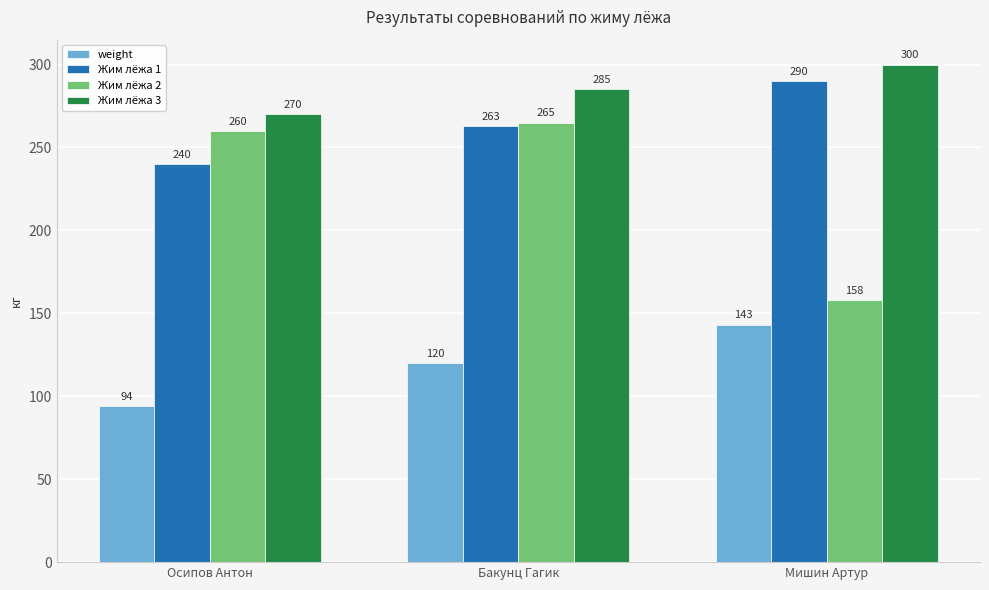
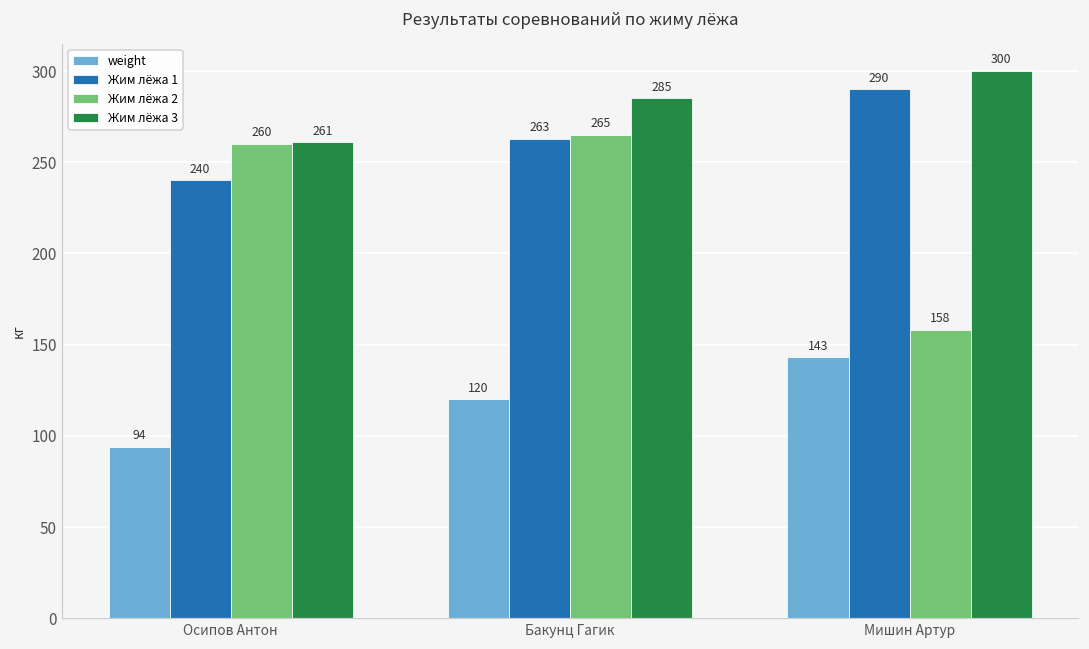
Жим лёжа 3, Осипов Антон: 270 -> 261
